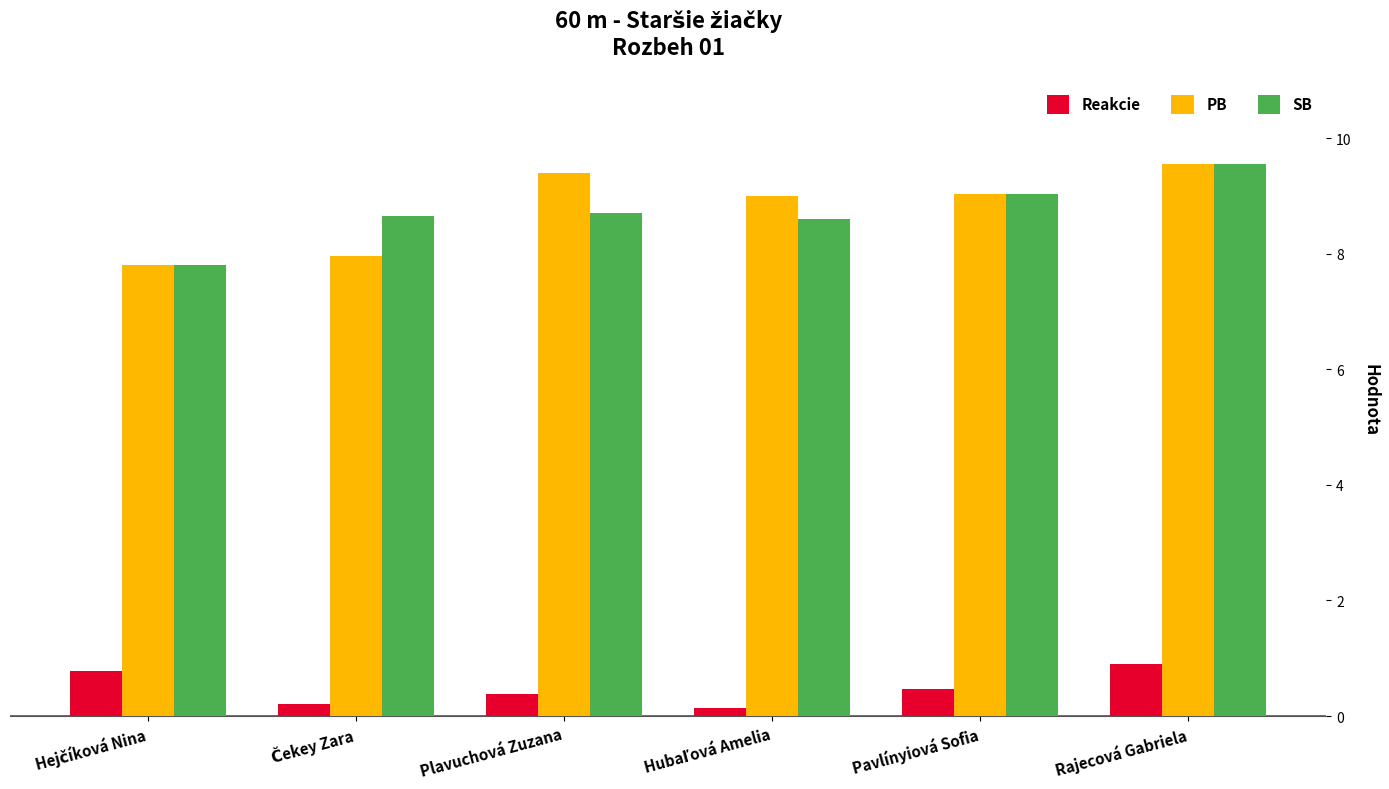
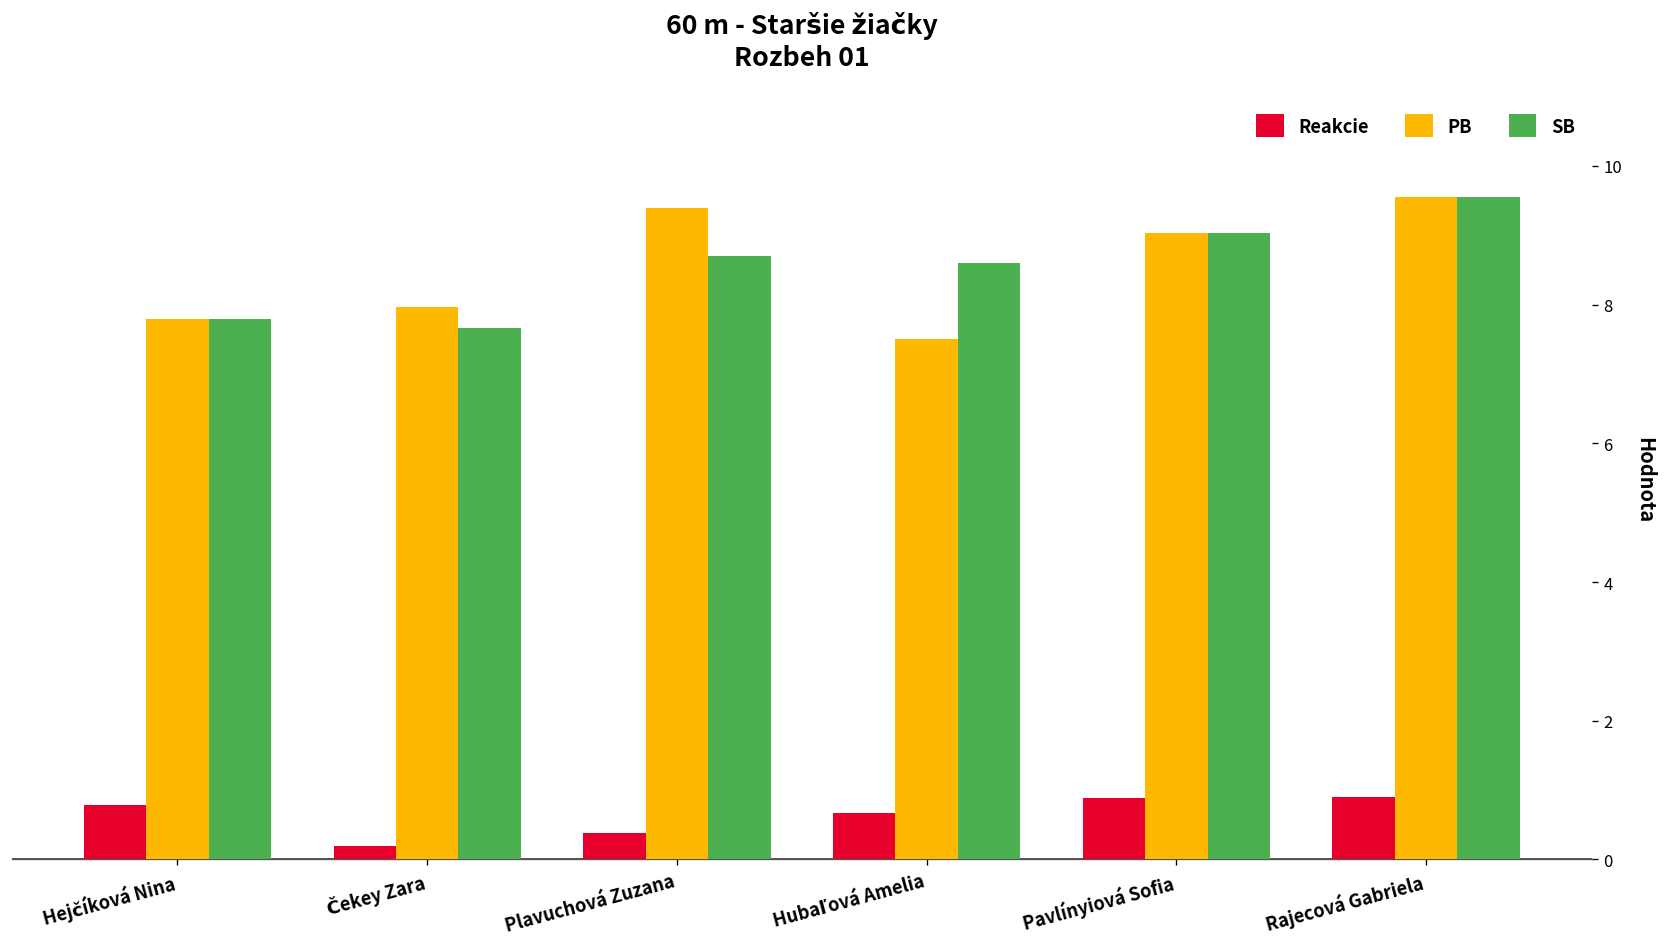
SB, Čekey Zara: 8.7 -> 7.7
Reakcie, Hubaľová Amelia: 0.1 -> 0.7
PB, Hubaľová Amelia: 9.0 -> 7.5
Reakcie, Pavlínyiová Sofia: 0.5 -> 0.9
